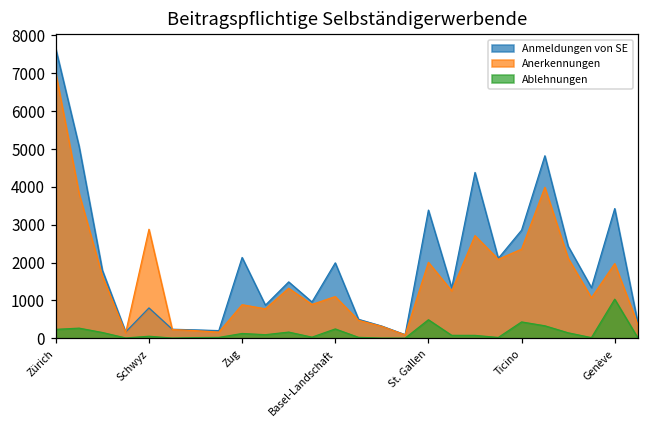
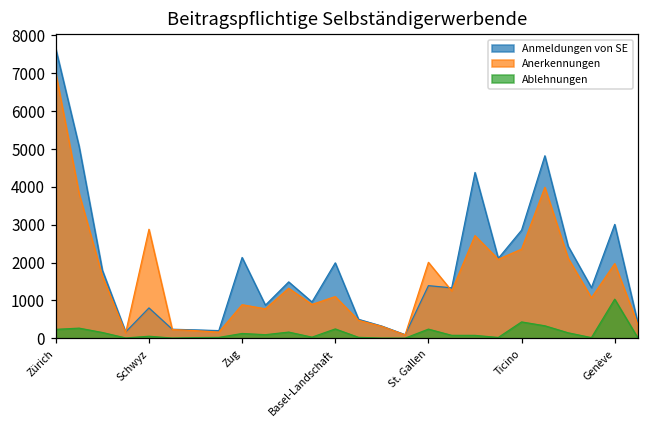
Anmeldungen von SE, St. Gallen: 3400 -> 1400
Ablehnungen, St. Gallen: 500 -> 200
Anmeldungen von SE, Genève: 3400 -> 3000
